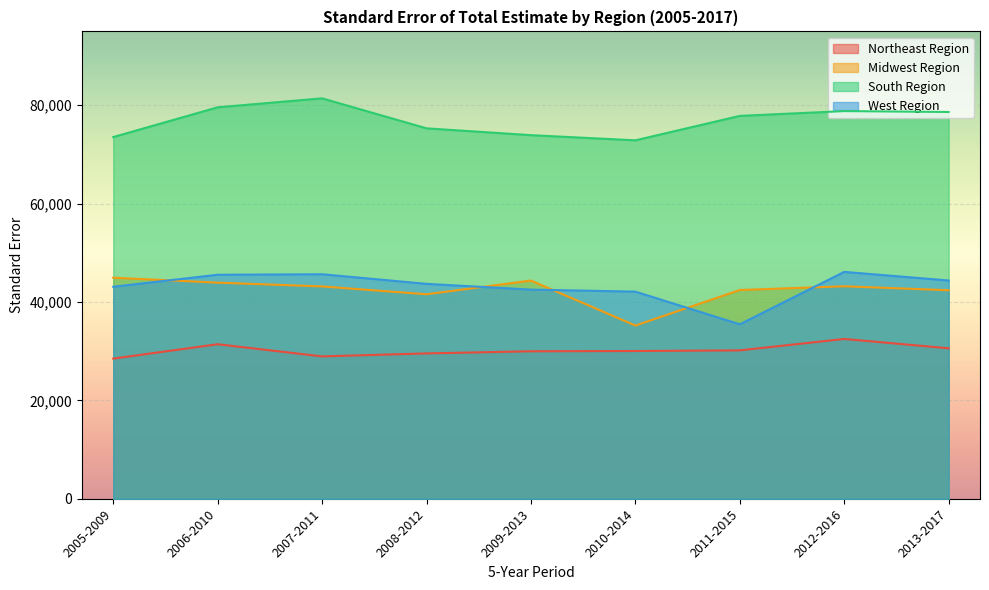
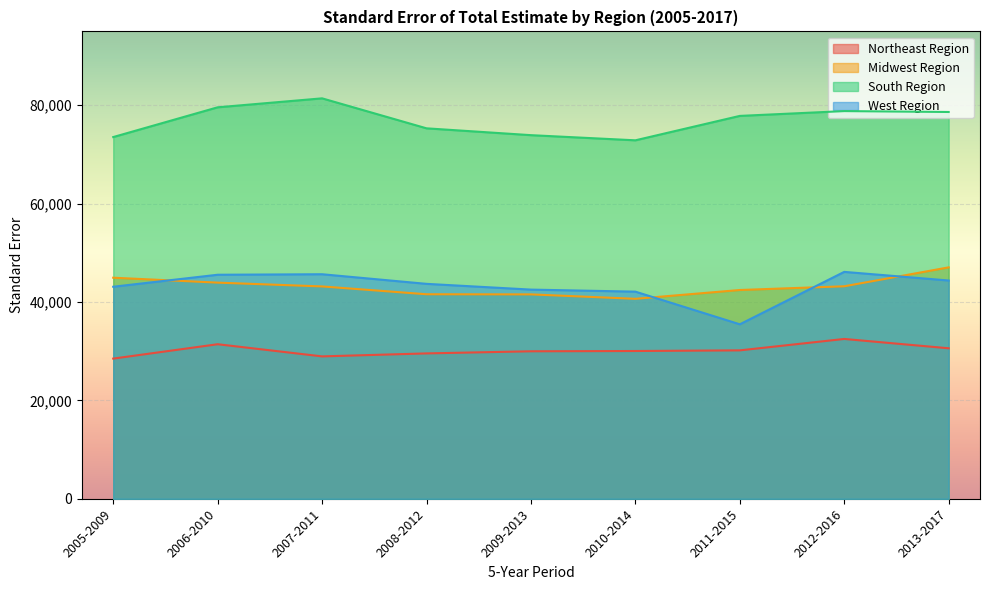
Midwest Region, 2009-2013: 44,000 -> 42,000
Midwest Region, 2010-2014: 35,000 -> 41,000
Midwest Region, 2013-2017: 42,000 -> 47,000
